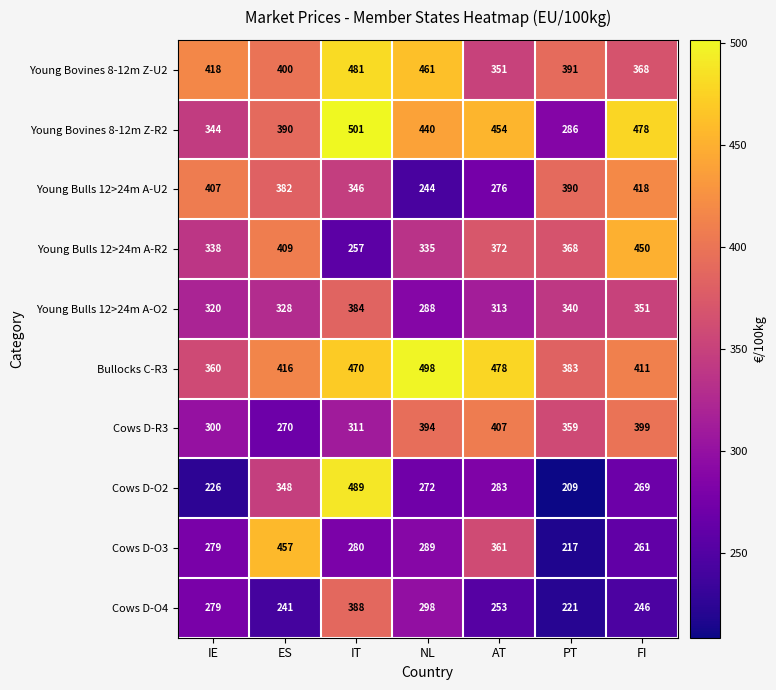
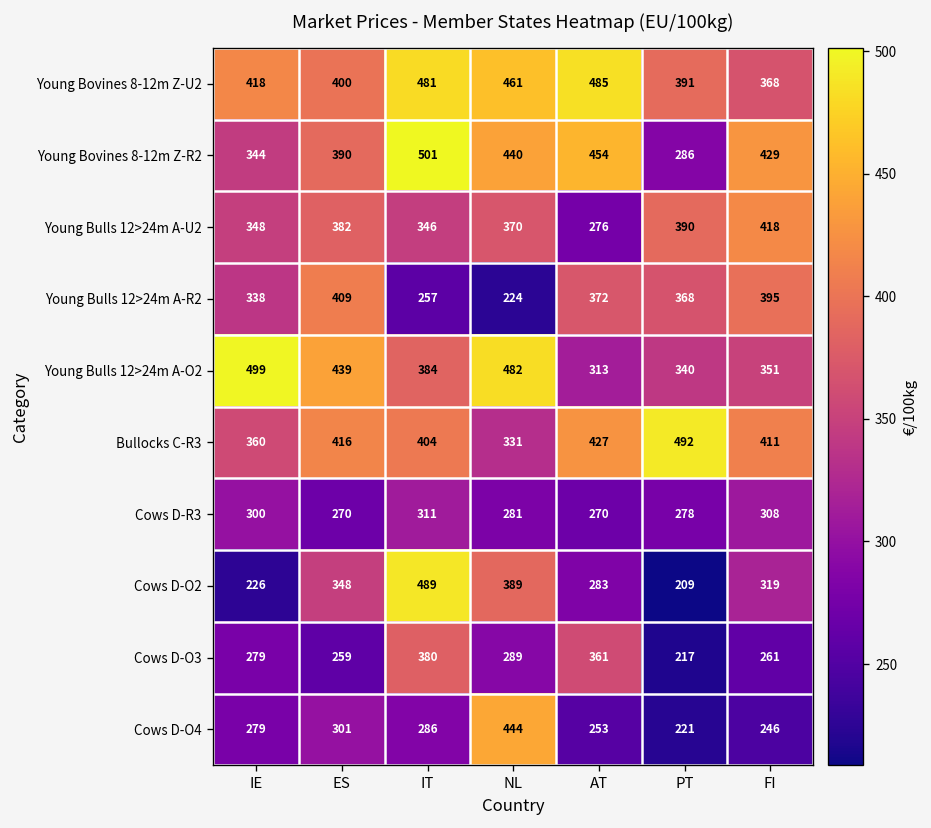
Young Bovines 8-12m Z-U2, AT: 351 -> 485
Young Bovines 8-12m Z-R2, FI: 478 -> 429
Young Bulls 12>24m A-U2, IE: 407 -> 348
Young Bulls 12>24m A-U2, NL: 244 -> 370
Young Bulls 12>24m A-R2, NL: 335 -> 224
Young Bulls 12>24m A-R2, FI: 450 -> 395
Young Bulls 12>24m A-O2, IE: 320 -> 499
Young Bulls 12>24m A-O2, ES: 328 -> 439
Young Bulls 12>24m A-O2, NL: 288 -> 482
Bullocks C-R3, IT: 470 -> 404
Bullocks C-R3, NL: 498 -> 331
Bullocks C-R3, AT: 478 -> 427
Bullocks C-R3, PT: 383 -> 492
Cows D-R3, NL: 394 -> 281
Cows D-R3, AT: 407 -> 270
Cows D-R3, PT: 359 -> 278
Cows D-R3, FI: 399 -> 308
Cows D-O2, NL: 272 -> 389
Cows D-O2, FI: 269 -> 319
Cows D-O3, ES: 457 -> 259
Cows D-O3, IT: 280 -> 380
Cows D-O4, ES: 241 -> 301
Cows D-O4, IT: 388 -> 286
Cows D-O4, NL: 298 -> 444
